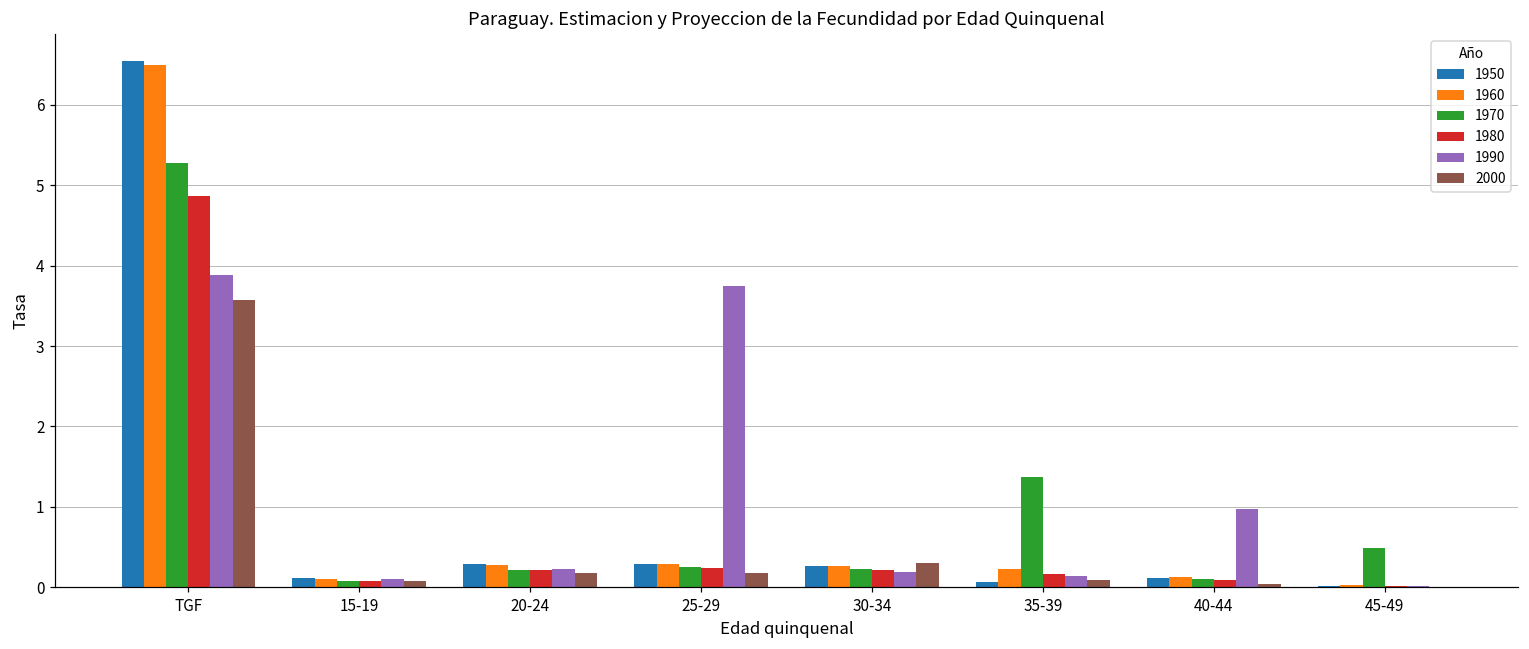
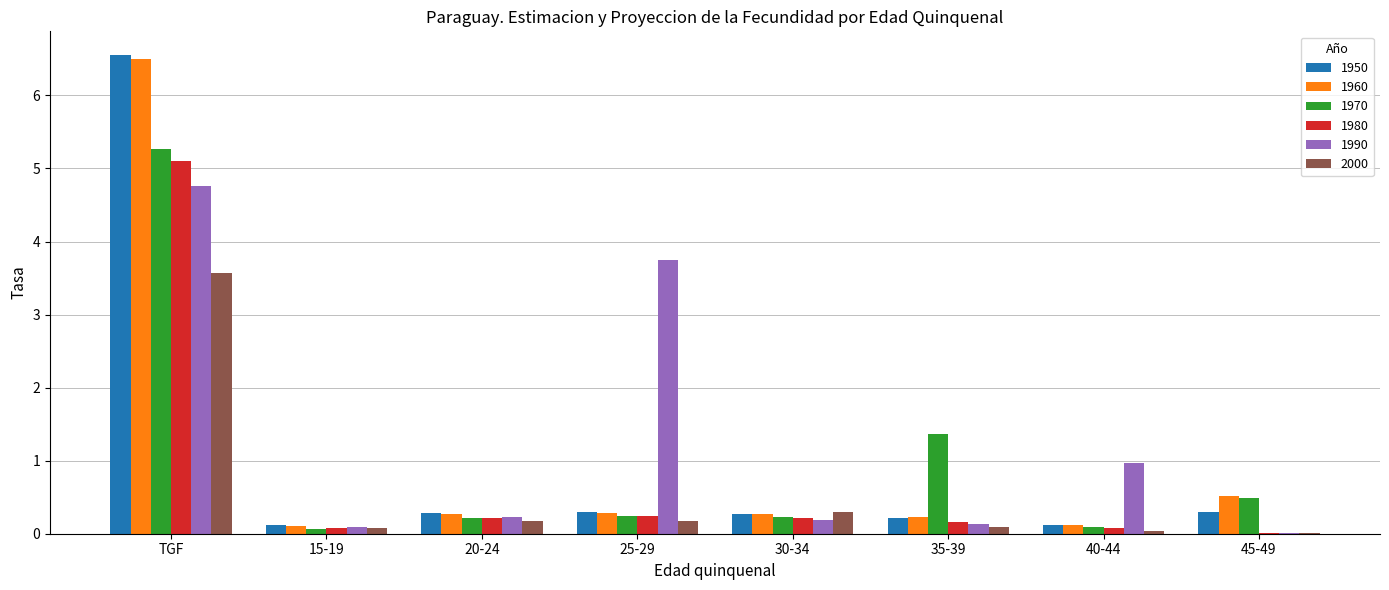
1980, TGF: 4.9 -> 5.1
1990, TGF: 3.9 -> 4.8
1950, 35-39: 0.1 -> 0.2
1950, 45-49: 0.0 -> 0.3
1960, 45-49: 0.0 -> 0.5
